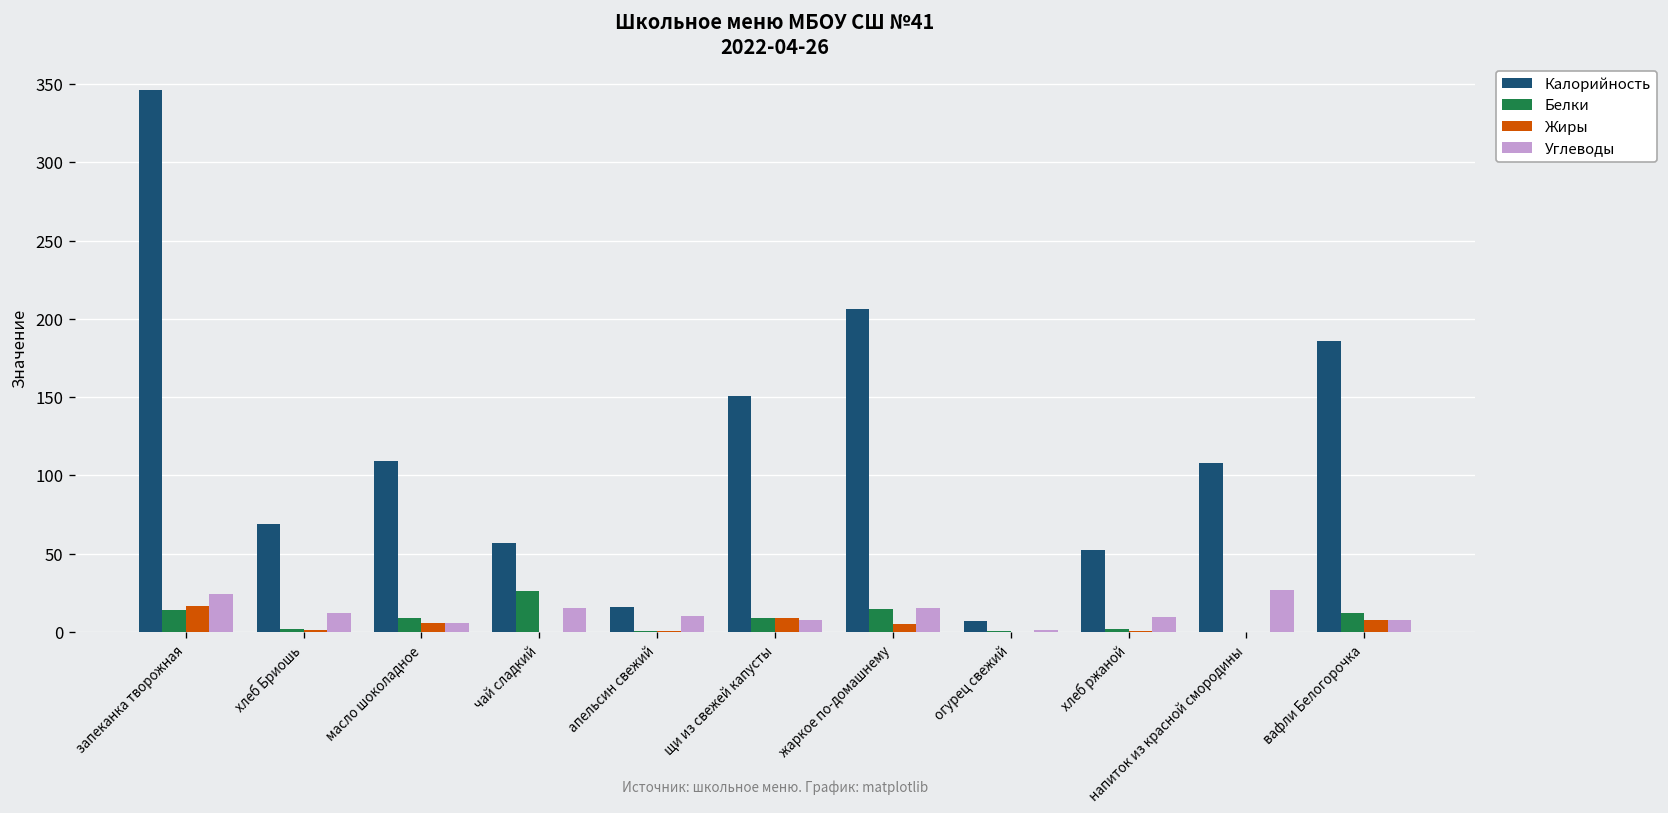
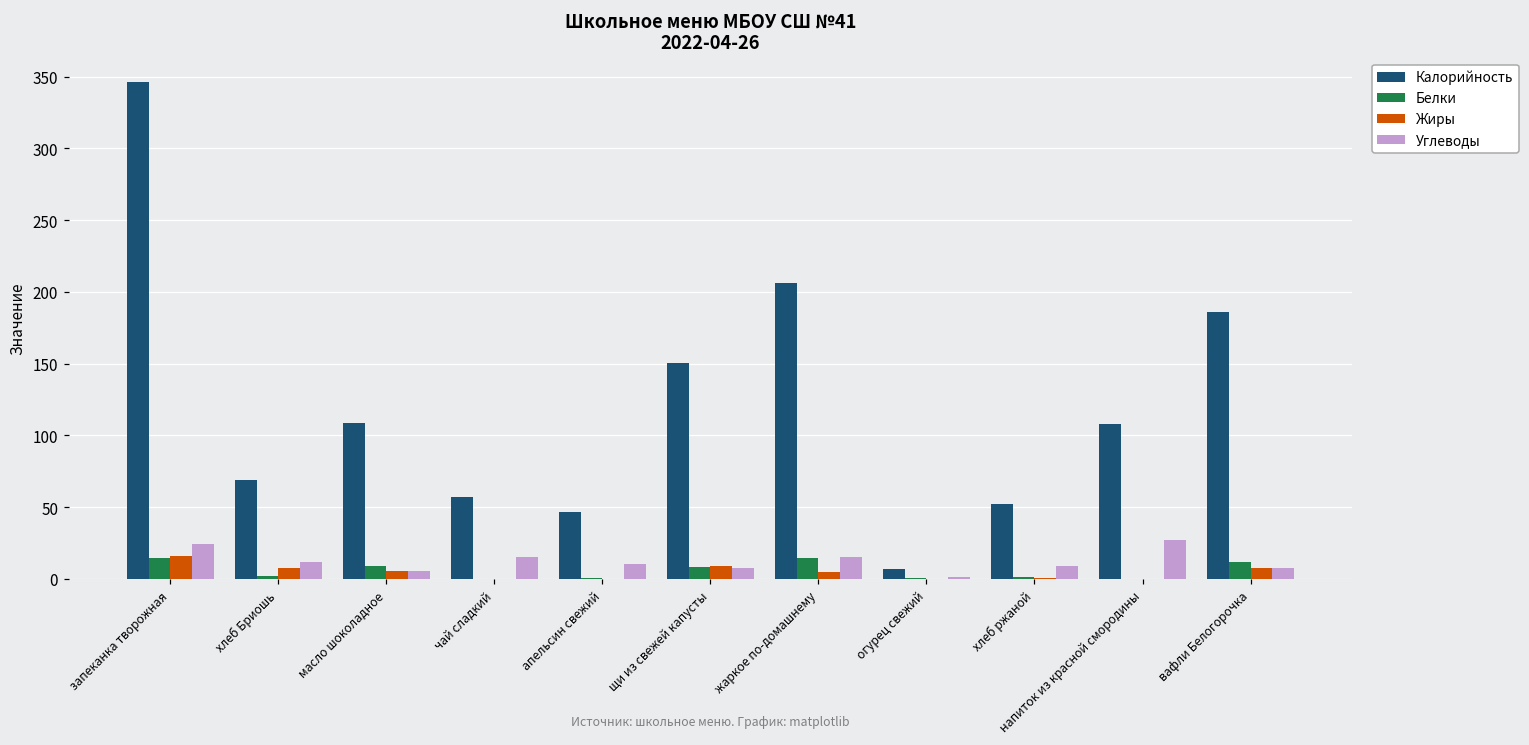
Жиры, хлеб Бриошь: 1 -> 8
Белки, чай сладкий: 26 -> 0
Калорийность, апельсин свежий: 16 -> 47
